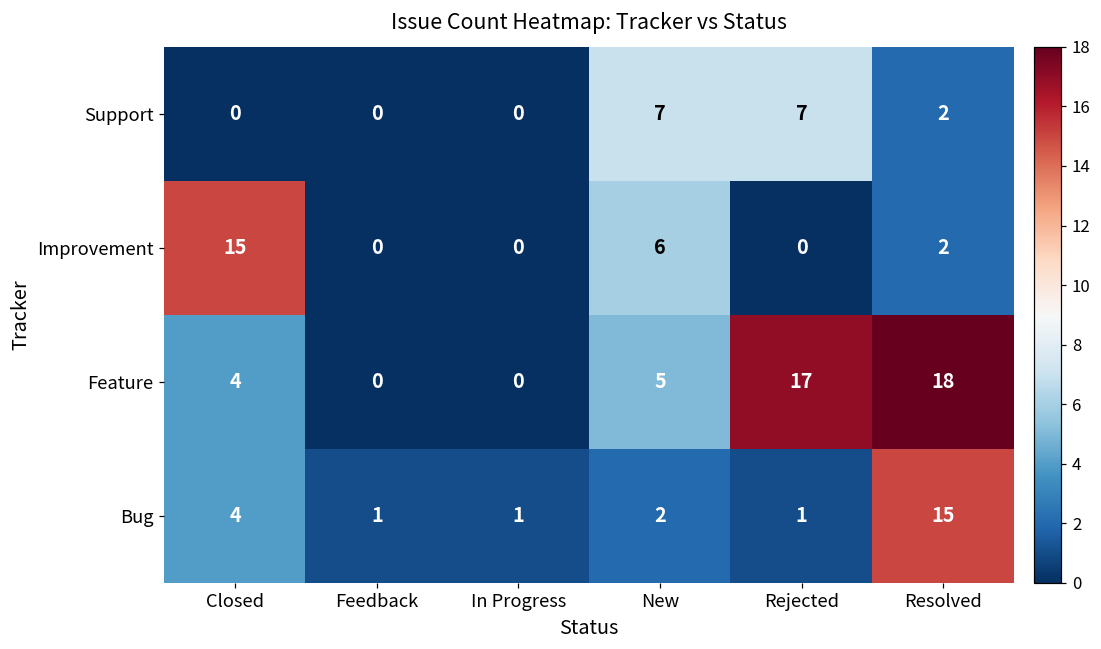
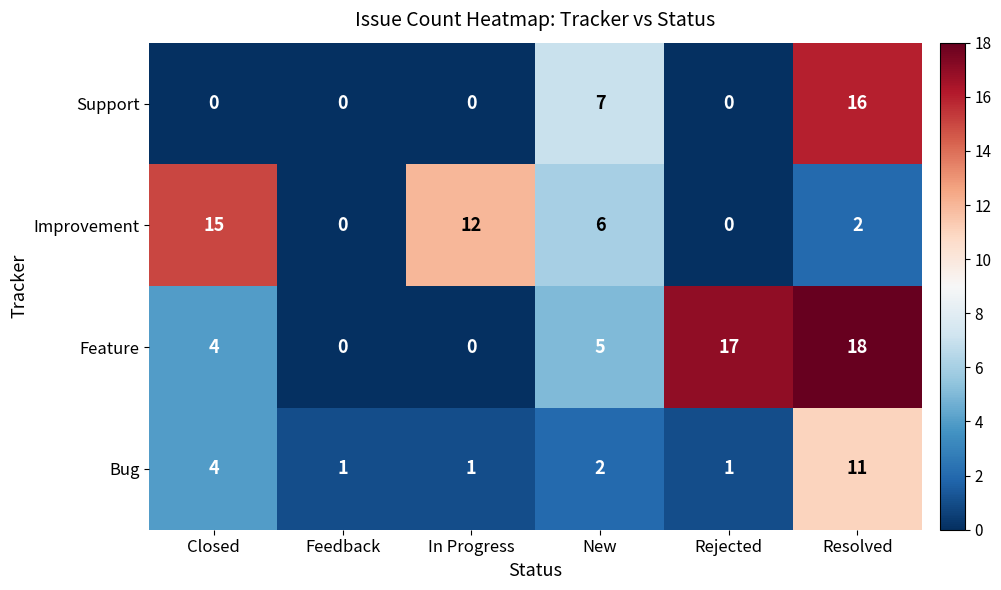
Support, Rejected: 7 -> 0
Support, Resolved: 2 -> 16
Improvement, In Progress: 0 -> 12
Bug, Resolved: 15 -> 11
